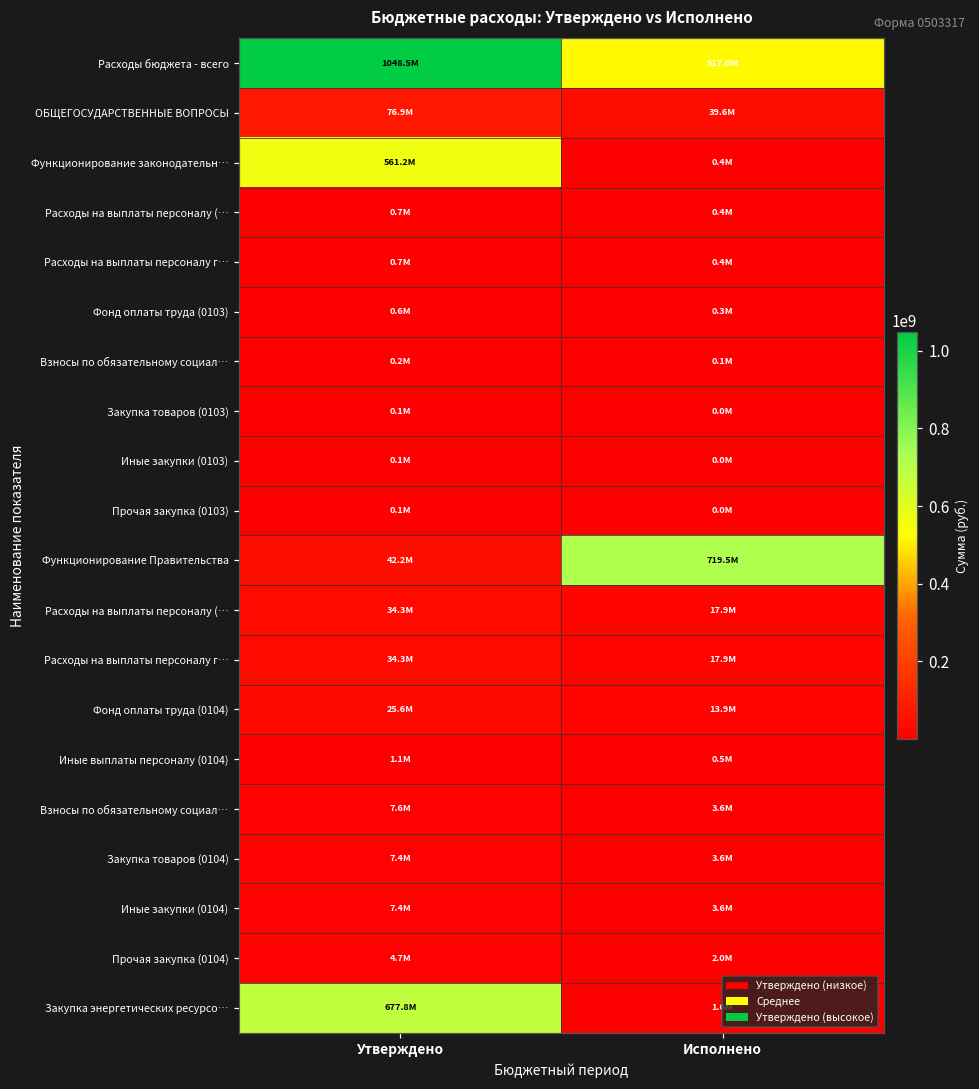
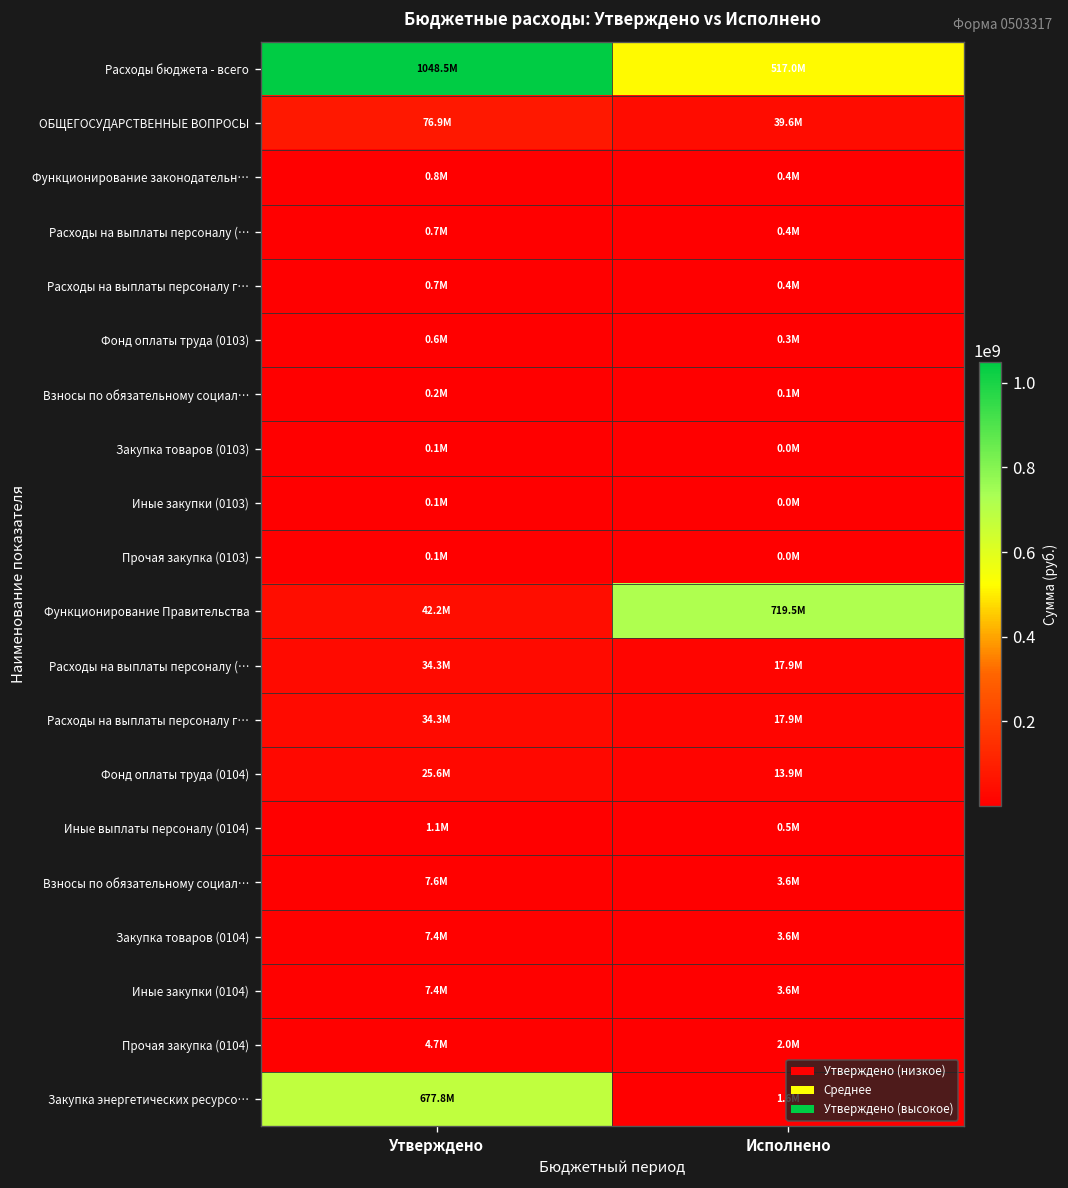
Функционирование законодательн…, Утверждено: 561.2M -> 0.8M
